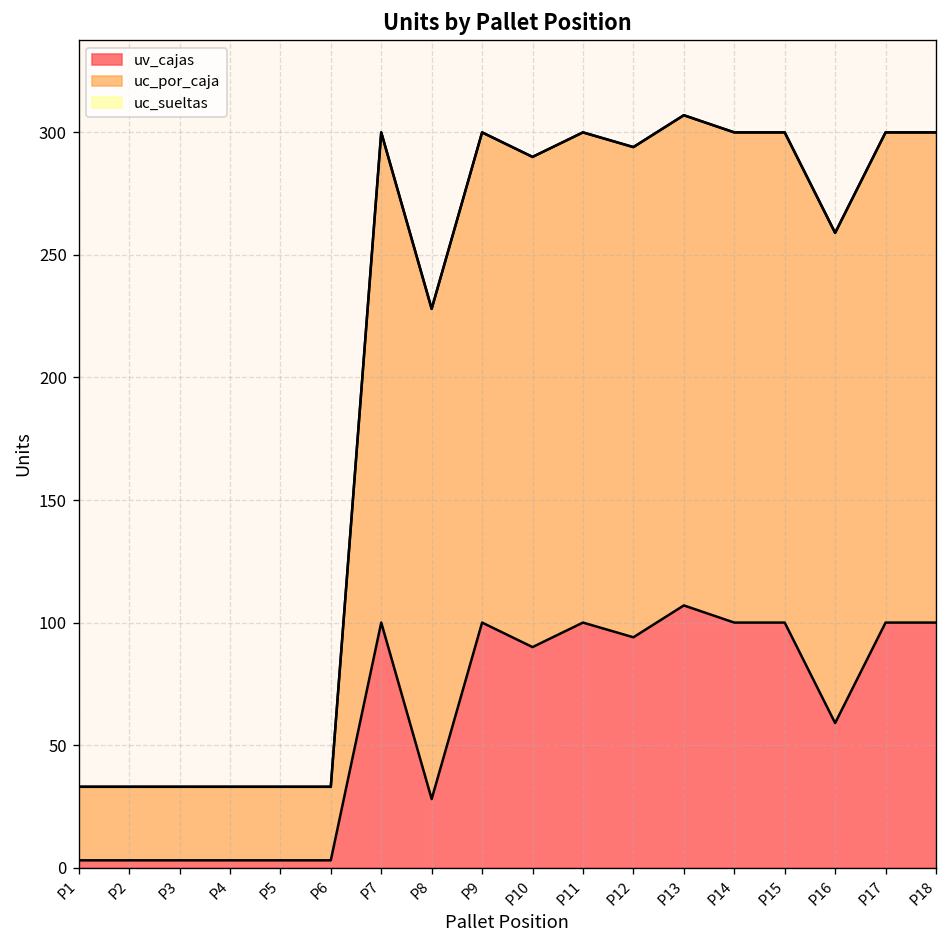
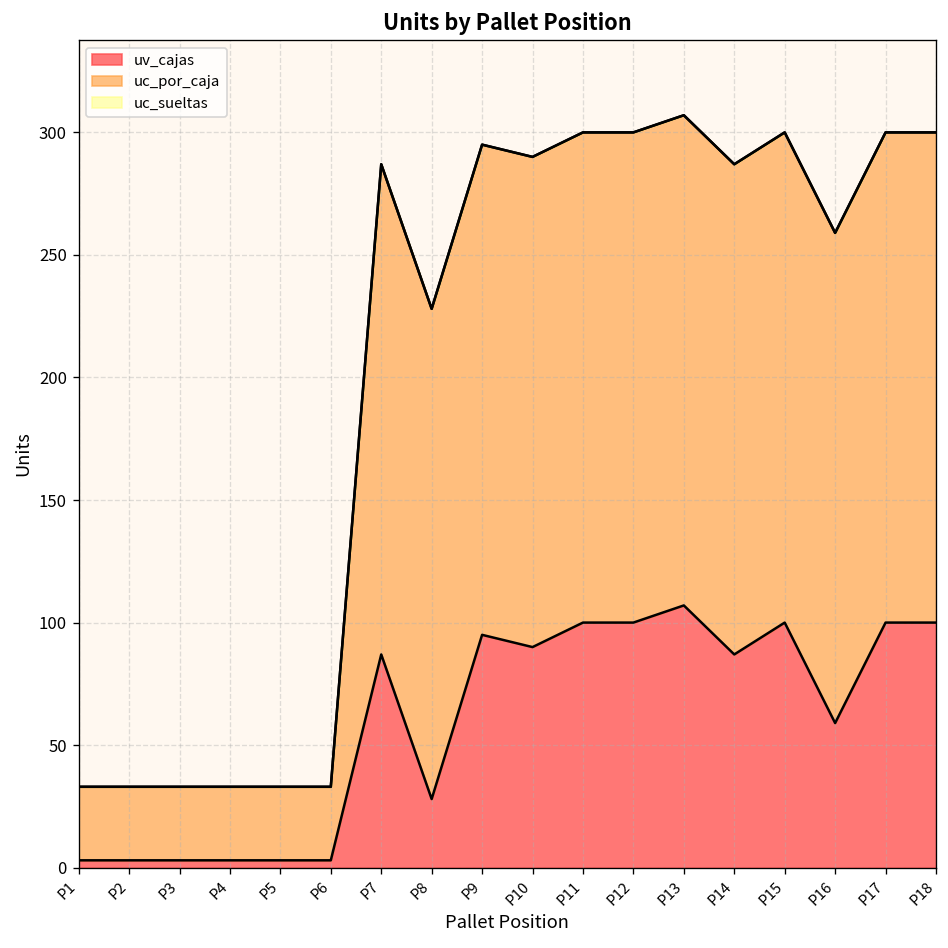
uv_cajas, P7: 100 -> 87
uv_cajas, P9: 100 -> 95
uv_cajas, P12: 94 -> 100
uv_cajas, P14: 100 -> 87
